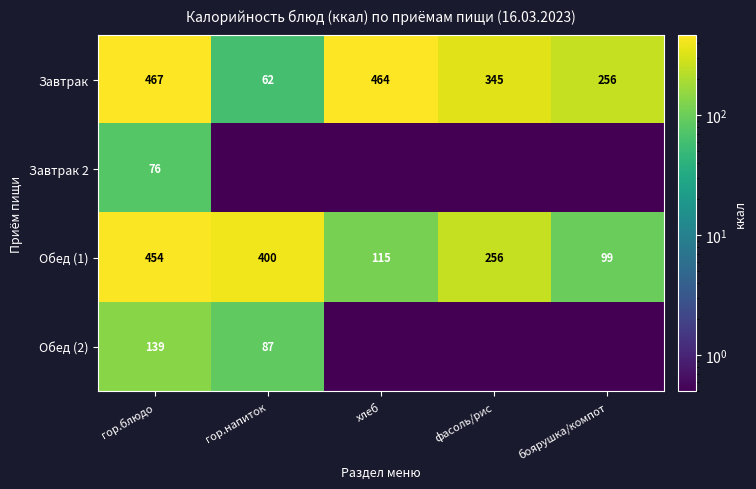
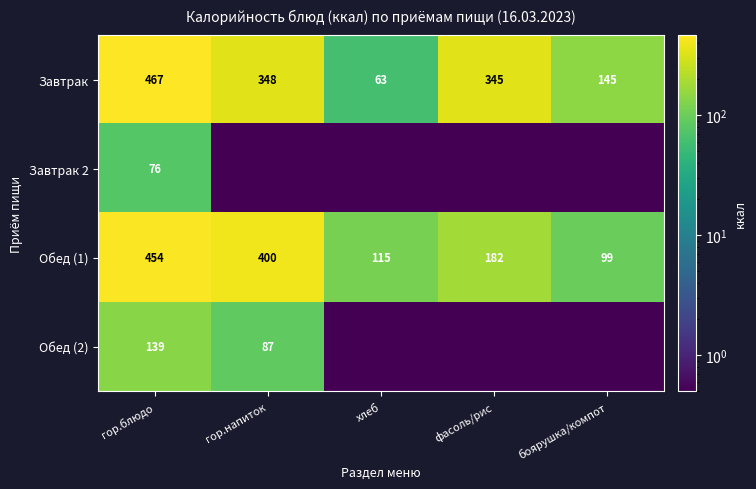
Завтрак, гор.напиток: 62 -> 348
Завтрак, хлеб: 464 -> 63
Завтрак, боярушка/компот: 256 -> 145
Обед (1), фасоль/рис: 256 -> 182
